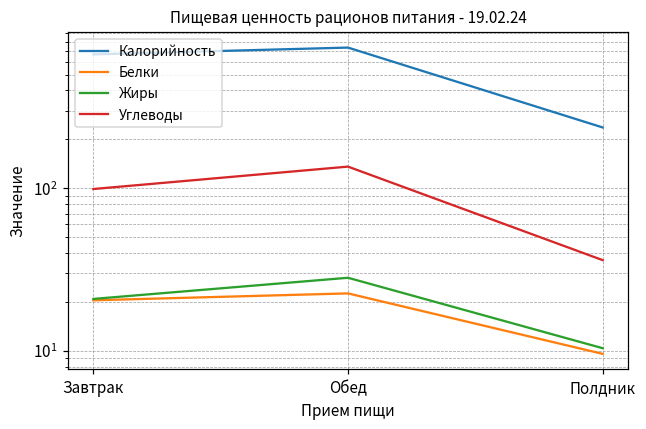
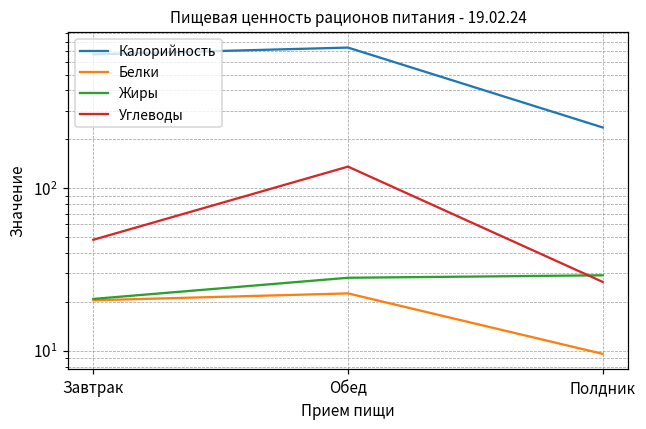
Углеводы, Завтрак: 100 -> 48
Жиры, Полдник: 10 -> 29
Углеводы, Полдник: 36 -> 27
